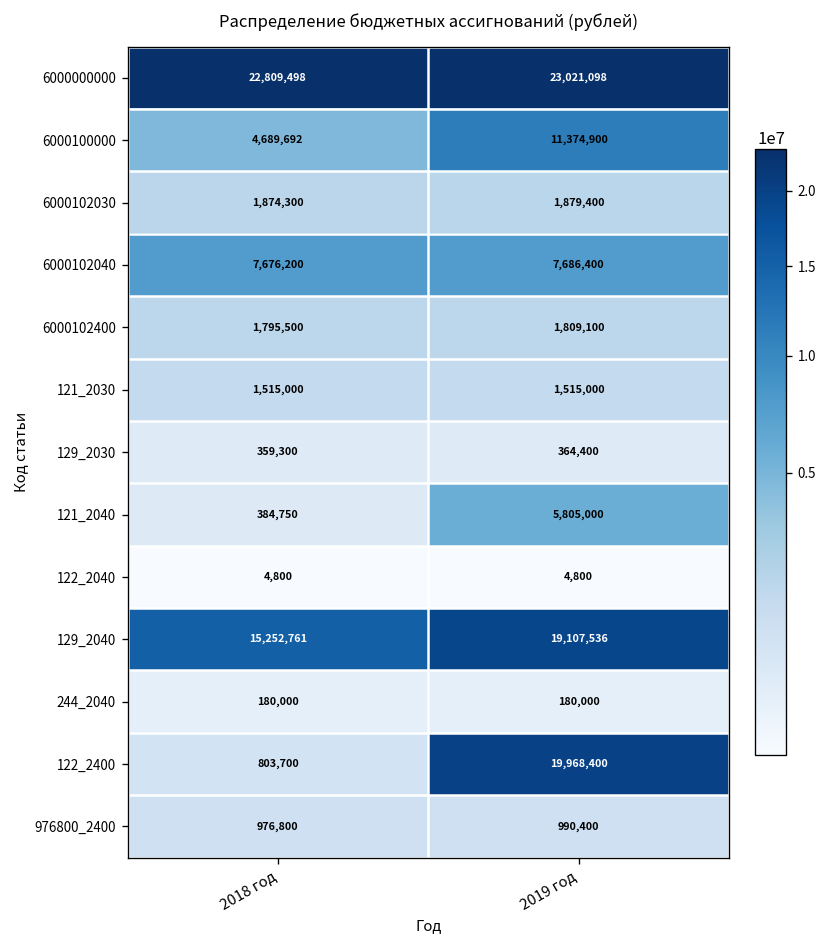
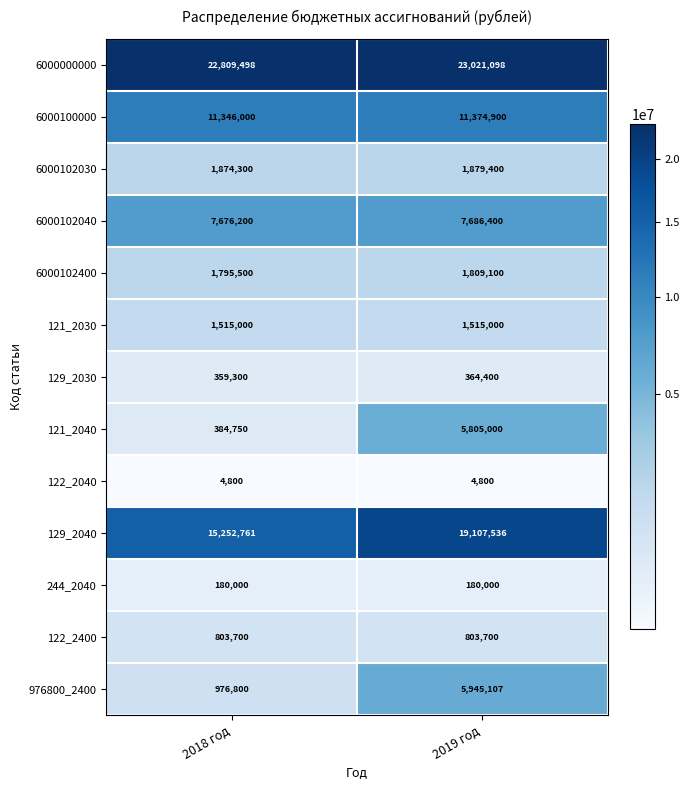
6000100000, 2018 год: 4,689,692 -> 11,346,000
122_2400, 2019 год: 19,968,400 -> 803,700
976800_2400, 2019 год: 990,400 -> 5,945,107
